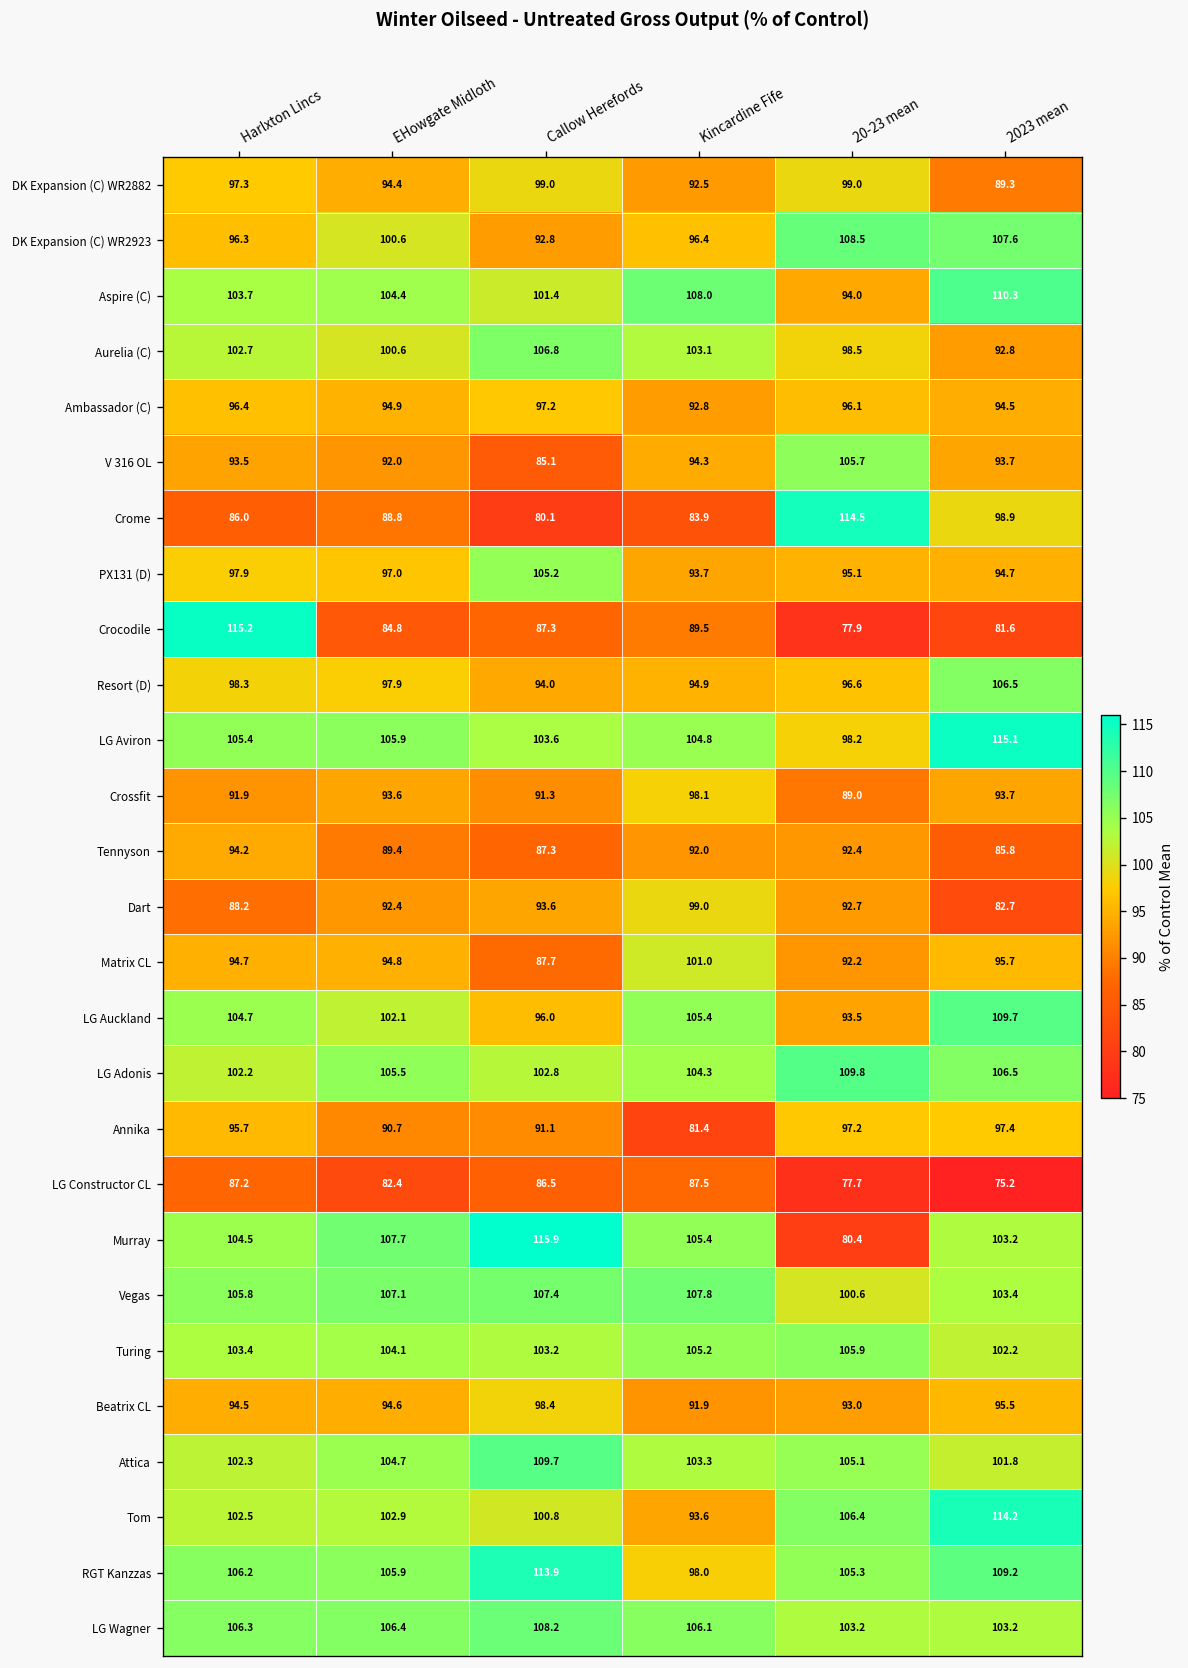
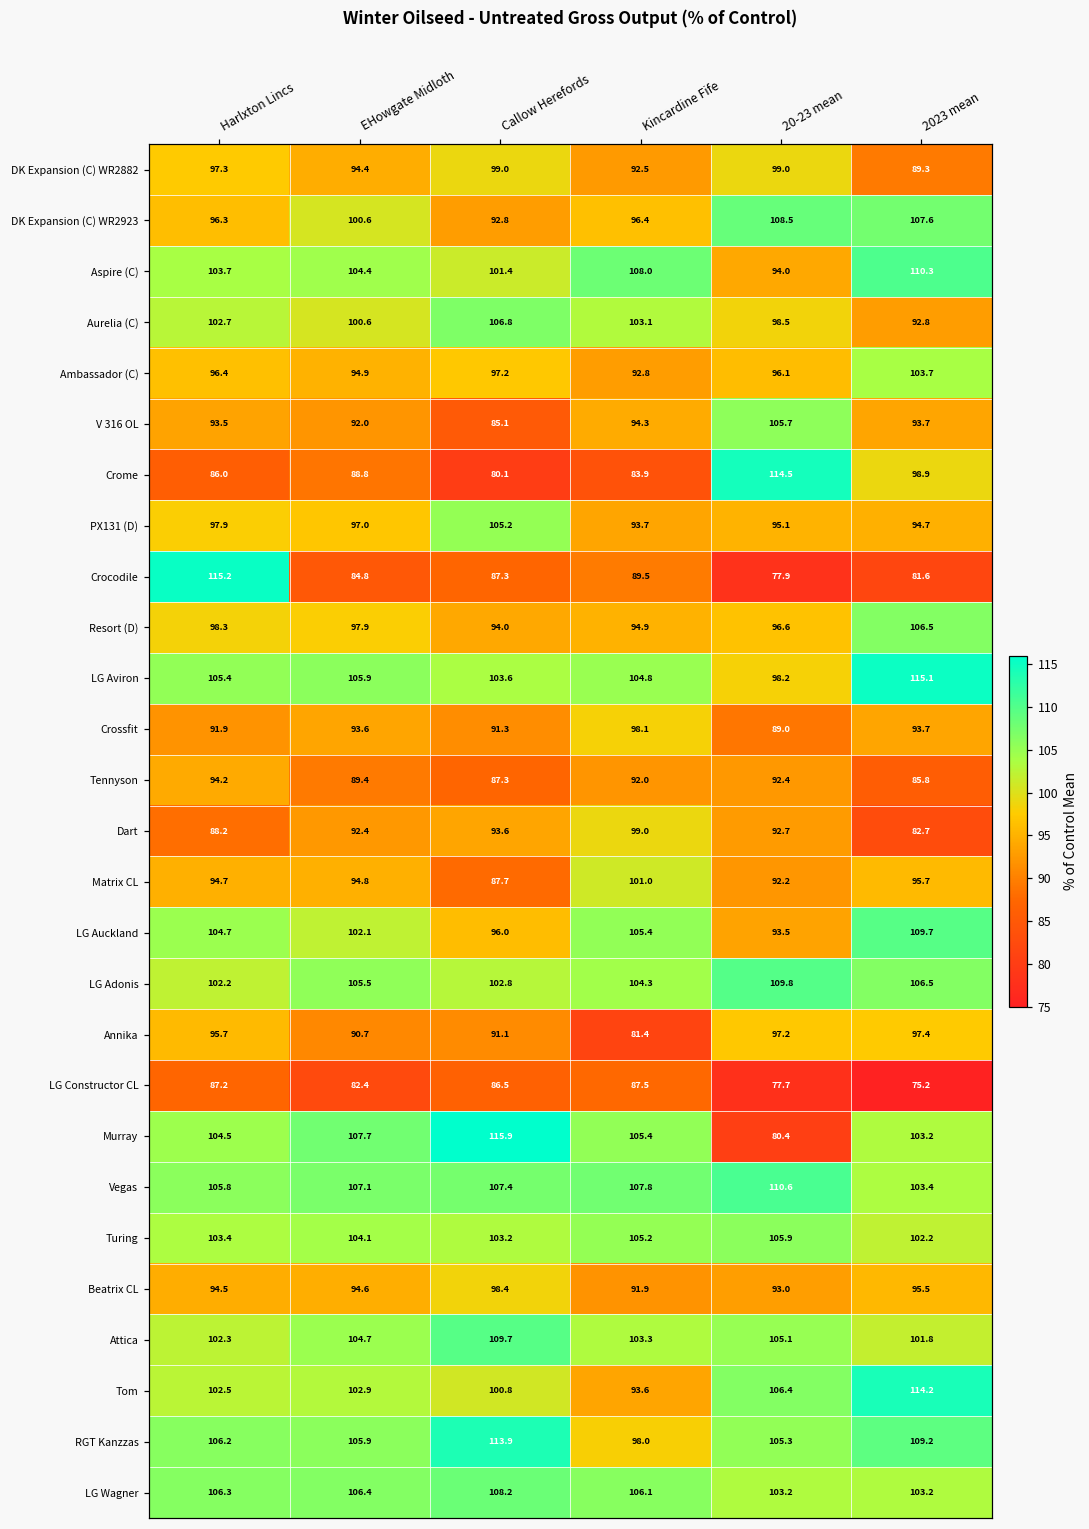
Ambassador (C), 2023 mean: 94.5 -> 103.7
Vegas, 20-23 mean: 100.6 -> 110.6
